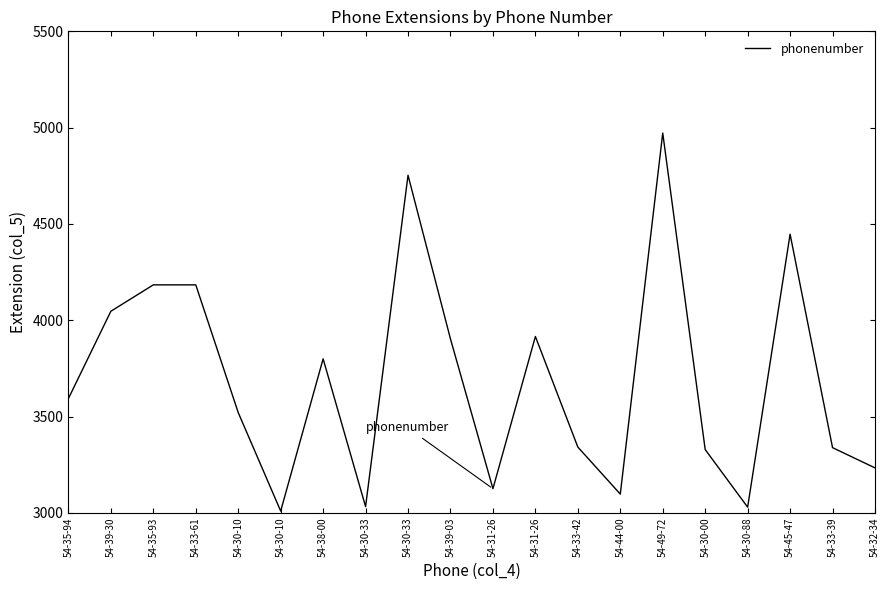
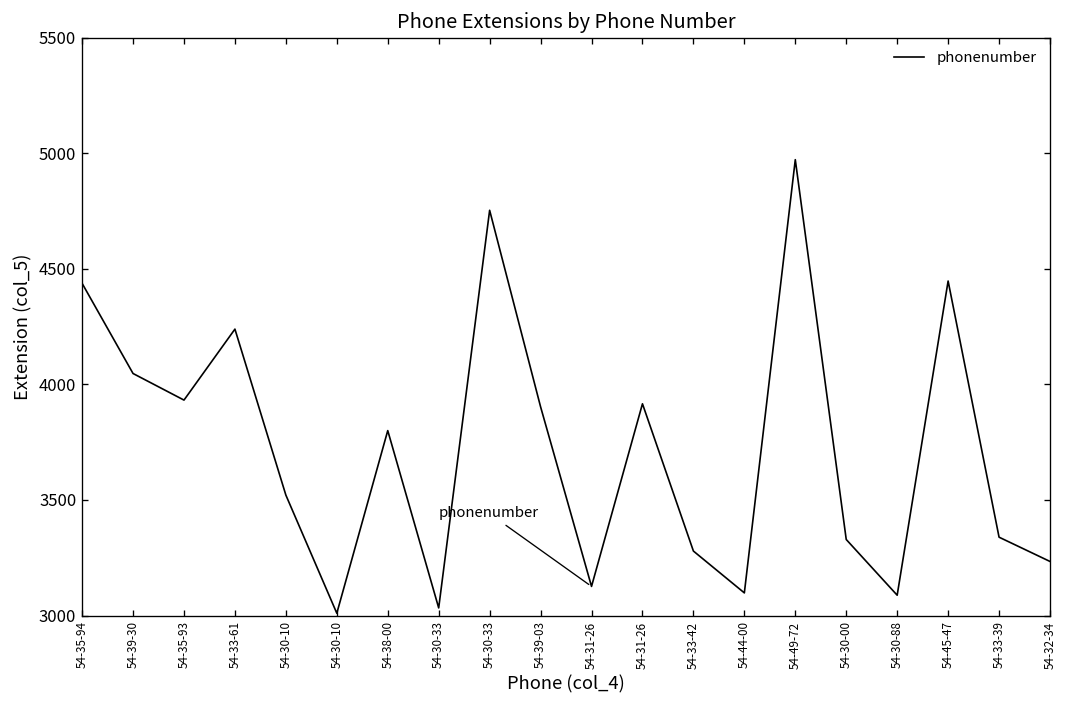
54-35-94: 3590 -> 4440
54-35-93: 4180 -> 3930
54-33-61: 4180 -> 4240
54-33-42: 3340 -> 3280
54-30-88: 3030 -> 3090
